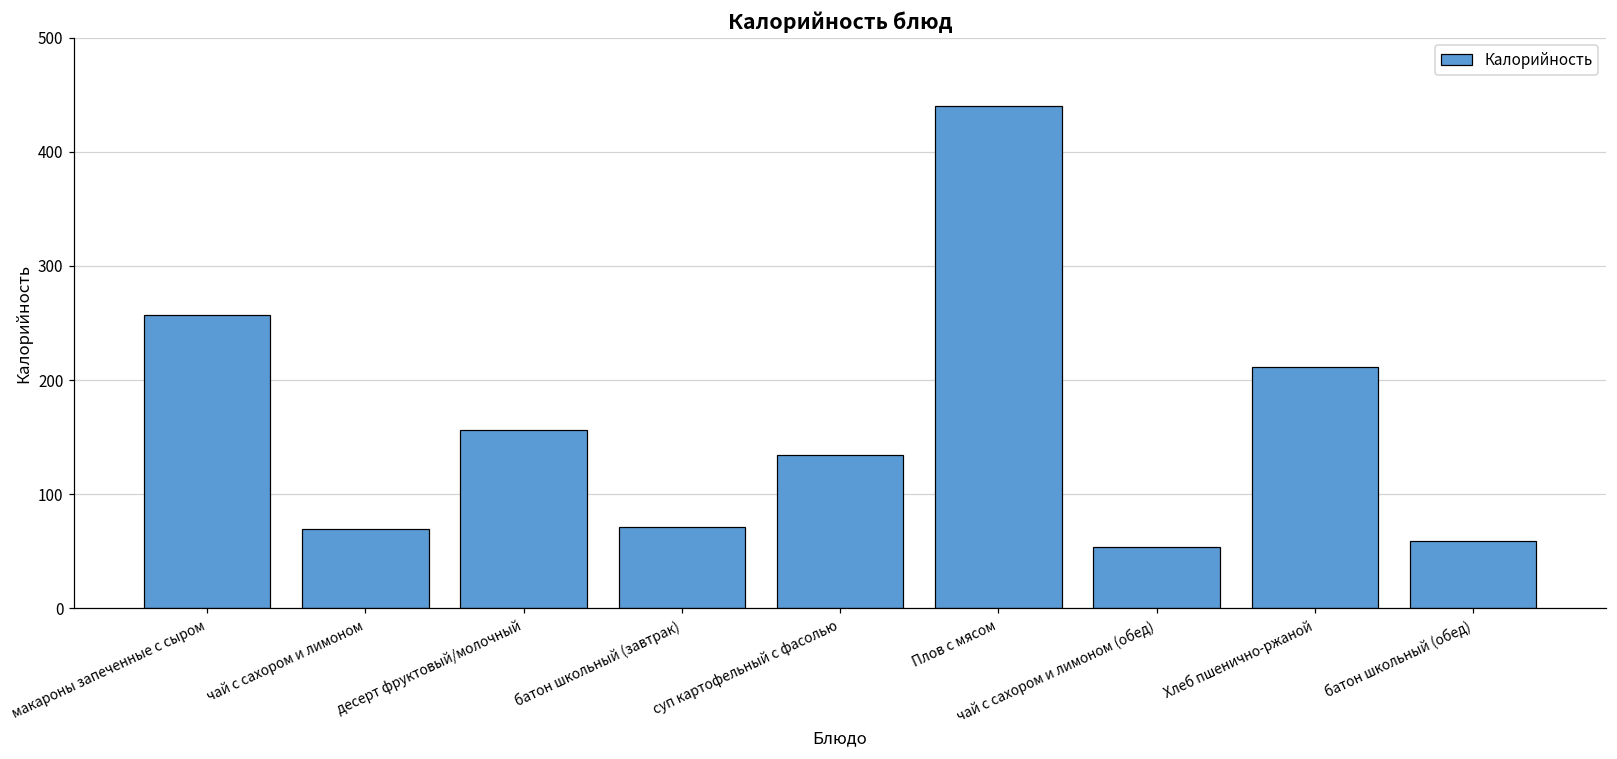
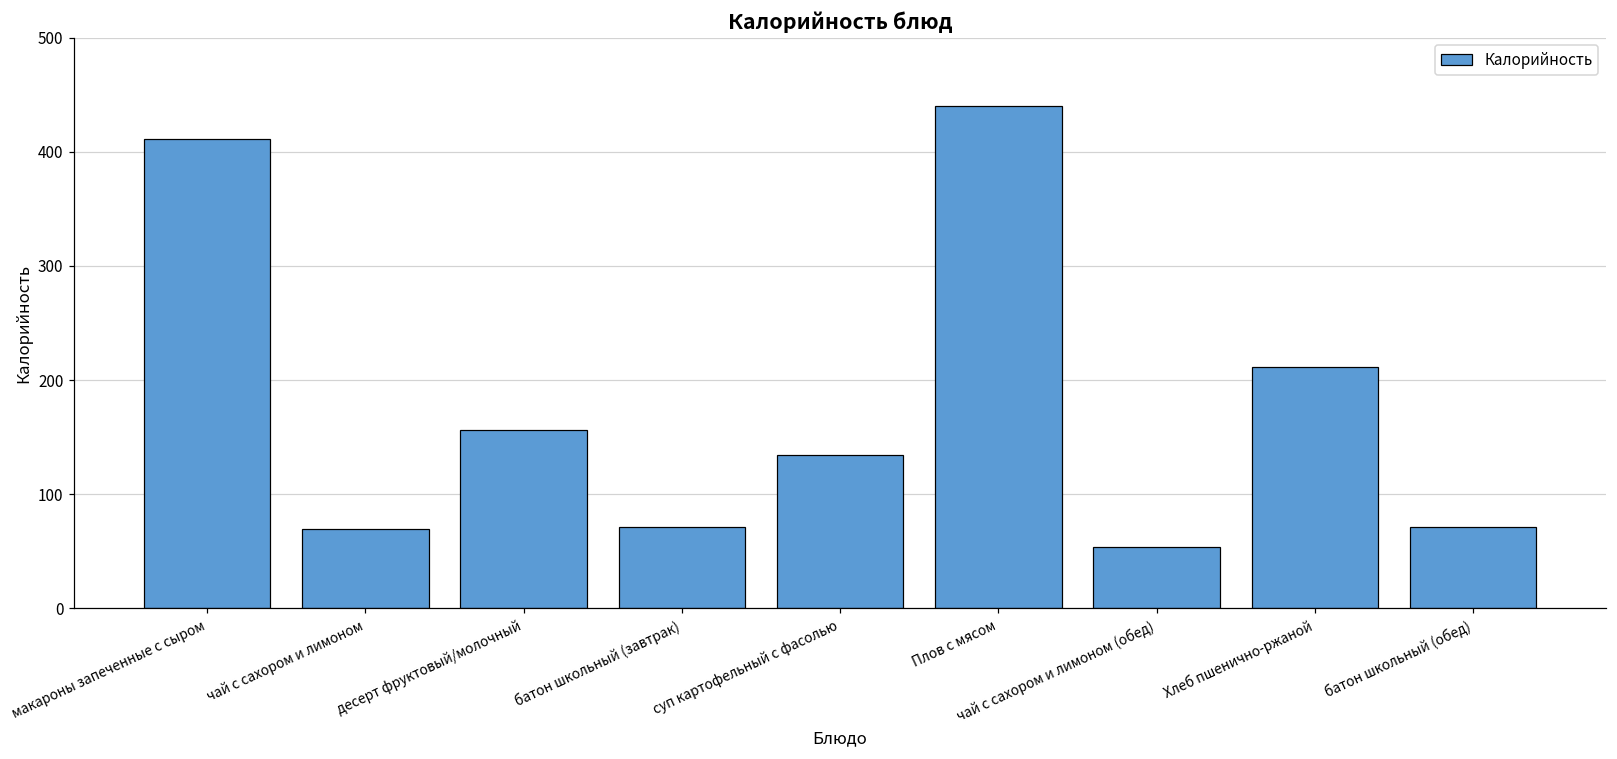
макароны запеченные с сыром: 257 -> 411
батон школьный (обед): 59 -> 71
